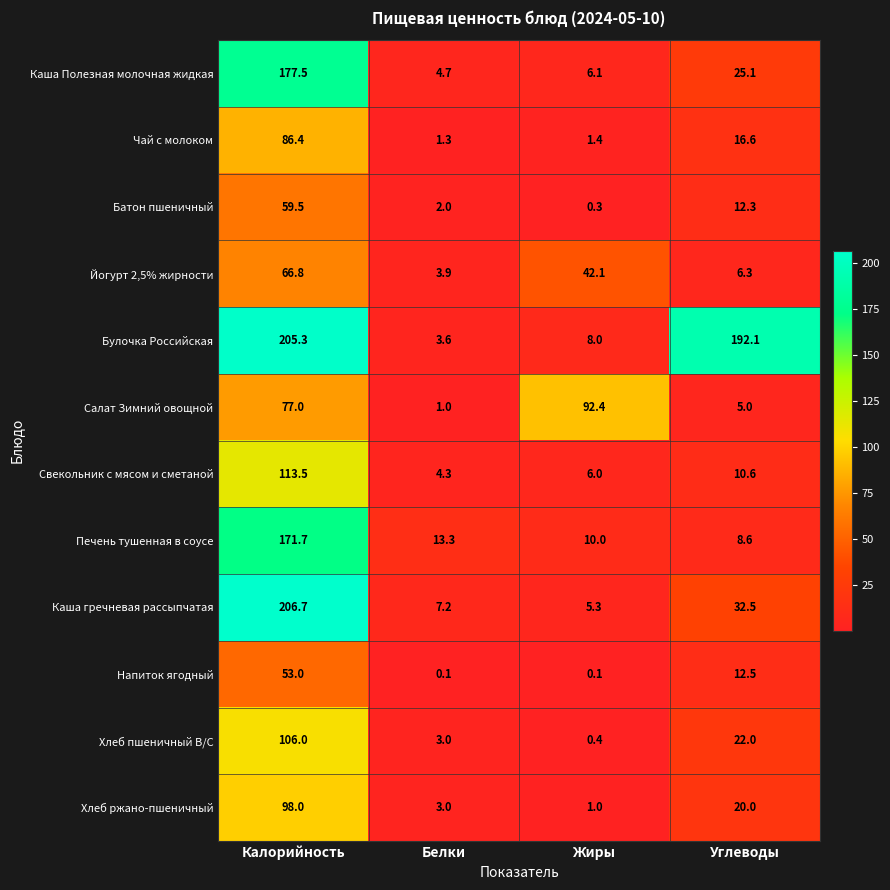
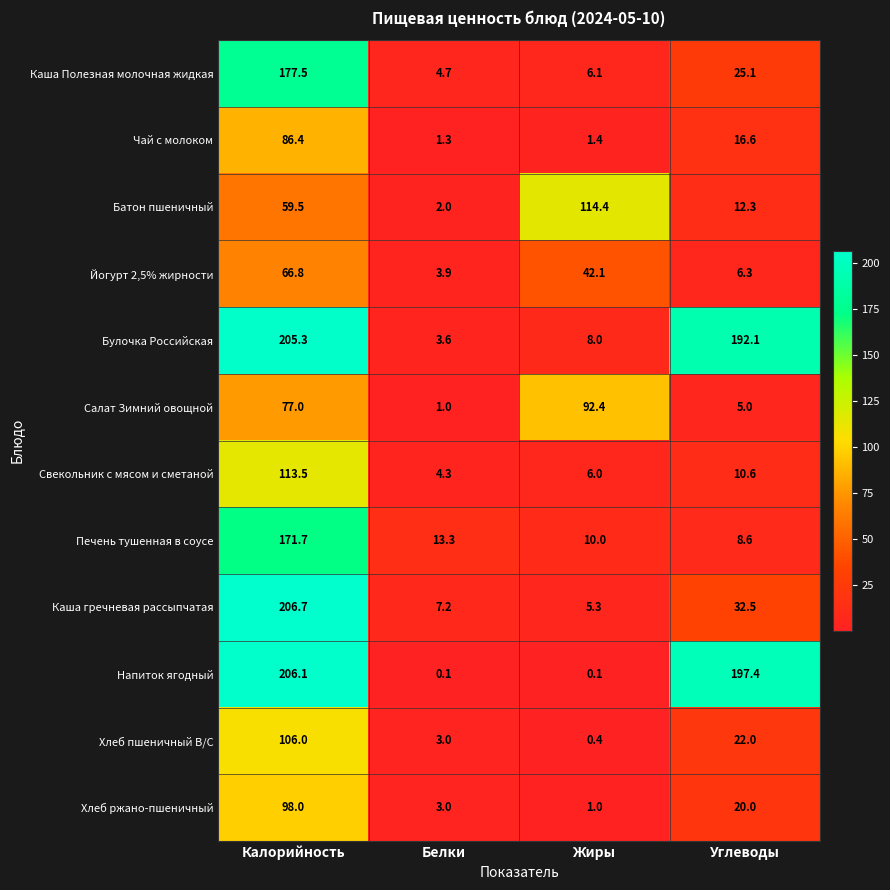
Батон пшеничный, Жиры: 0.3 -> 114.4
Напиток ягодный, Калорийность: 53.0 -> 206.1
Напиток ягодный, Углеводы: 12.5 -> 197.4
